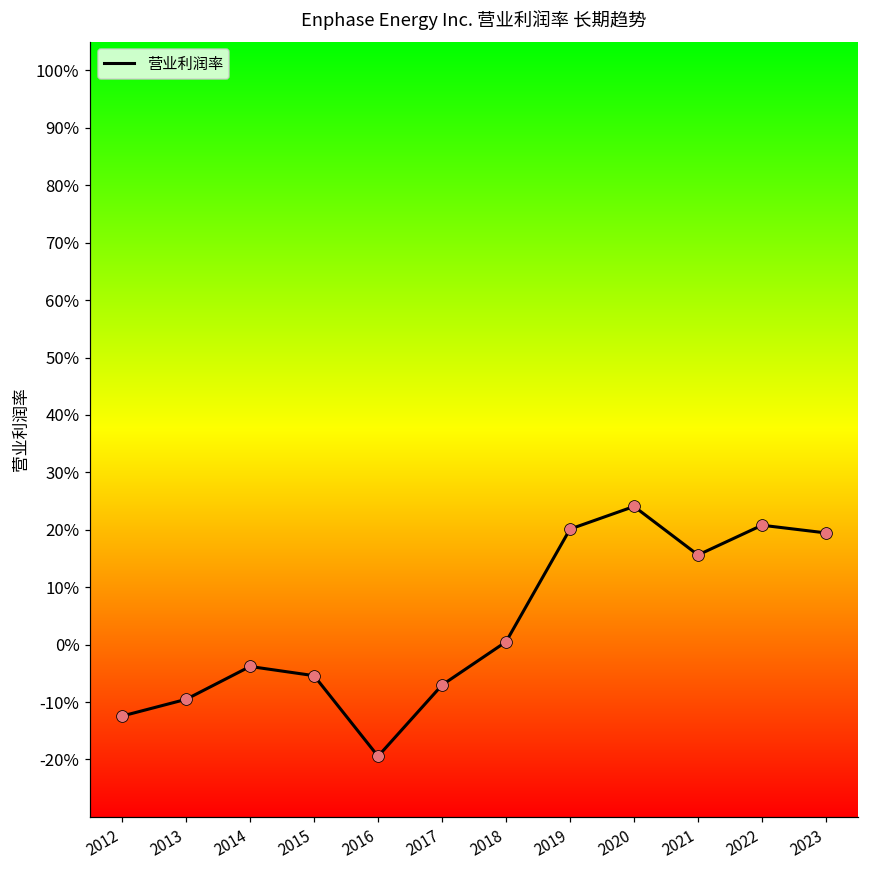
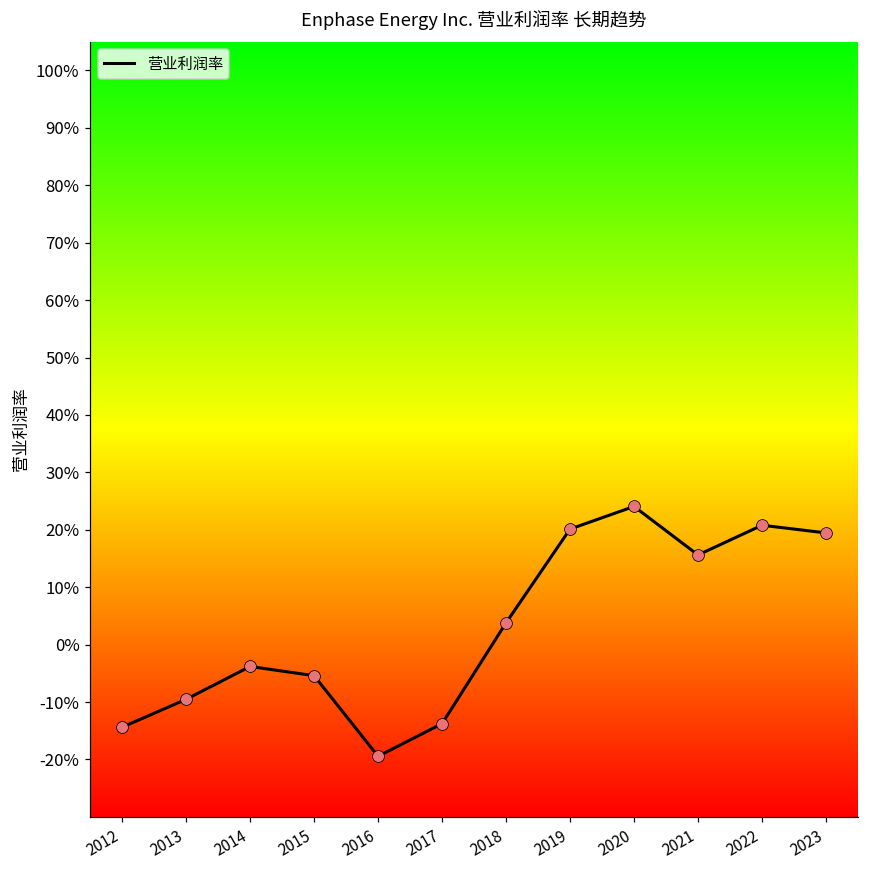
2012: -12% -> -14%
2017: -7% -> -14%
2018: 1% -> 4%
